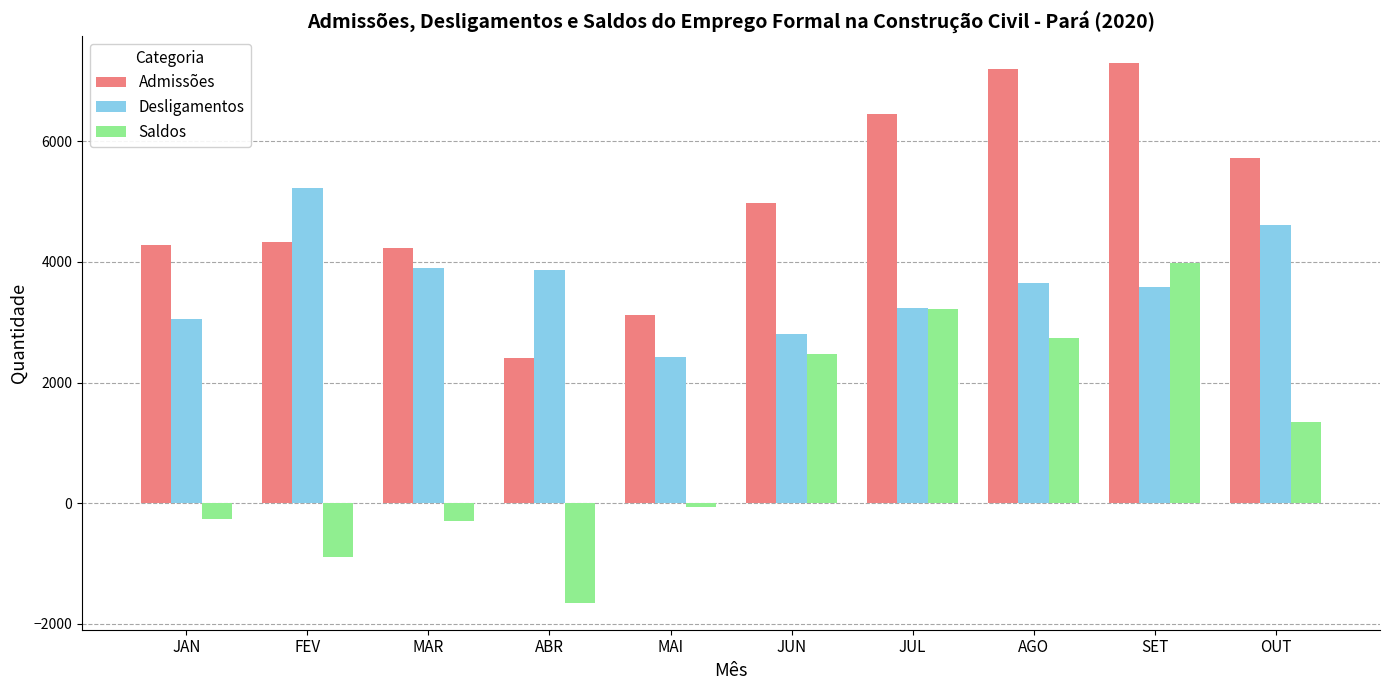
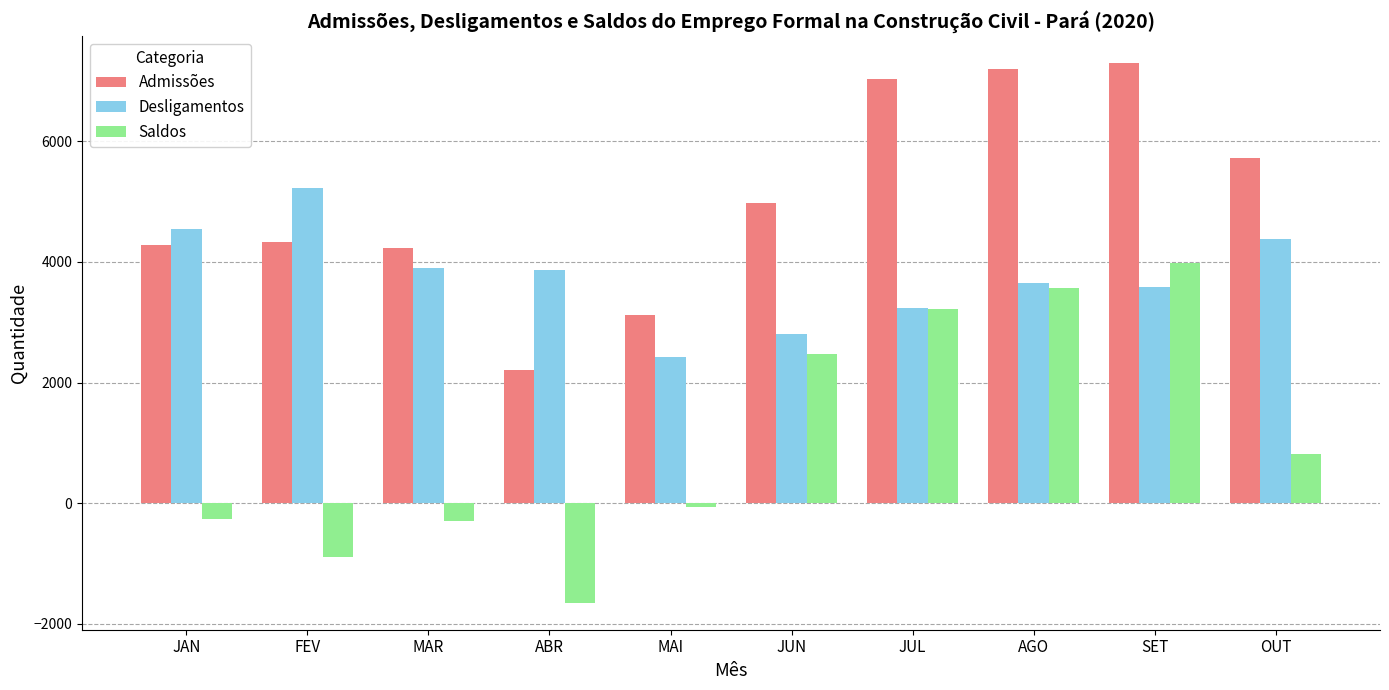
Desligamentos, JAN: 3000 -> 4500
Admissões, ABR: 2400 -> 2200
Admissões, JUL: 6500 -> 7000
Saldos, AGO: 2700 -> 3600
Desligamentos, OUT: 4600 -> 4400
Saldos, OUT: 1300 -> 800
